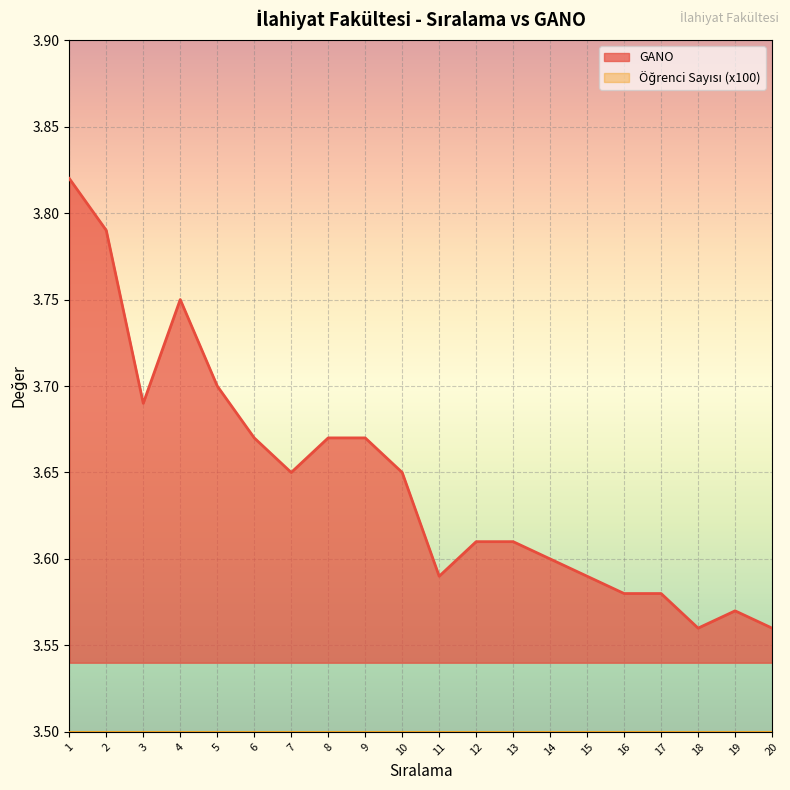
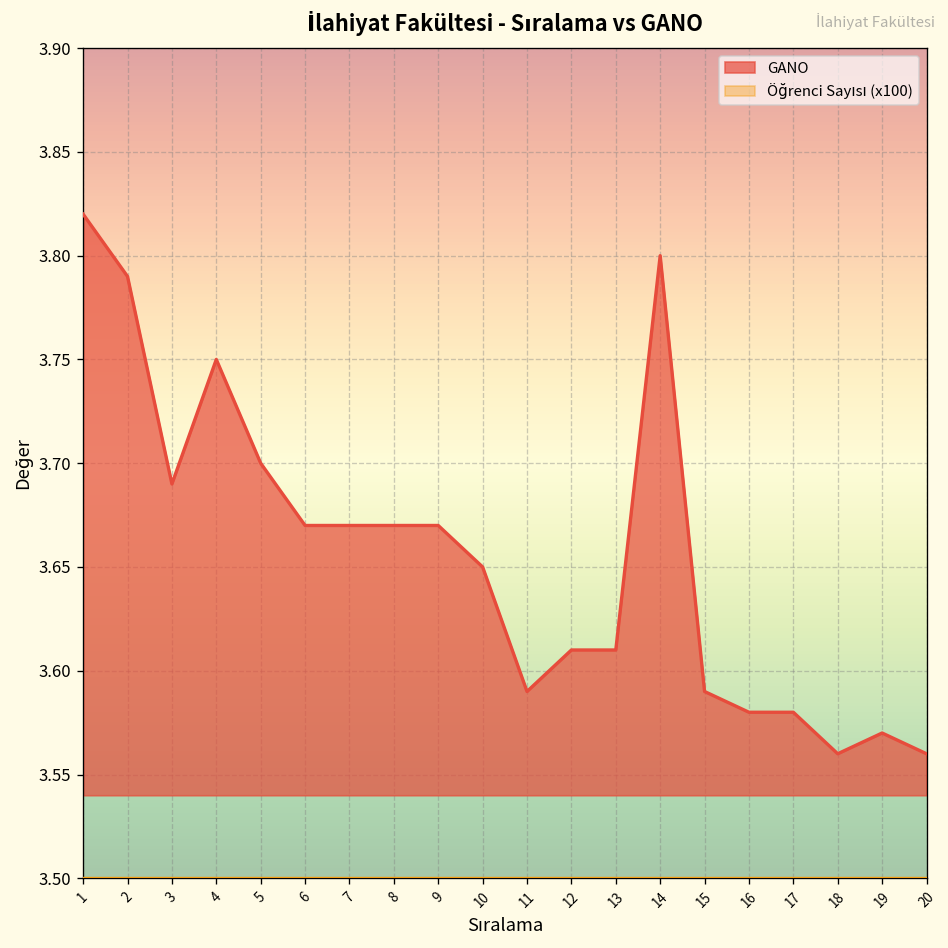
GANO, 7: 3.65 -> 3.67
GANO, 14: 3.6 -> 3.8
